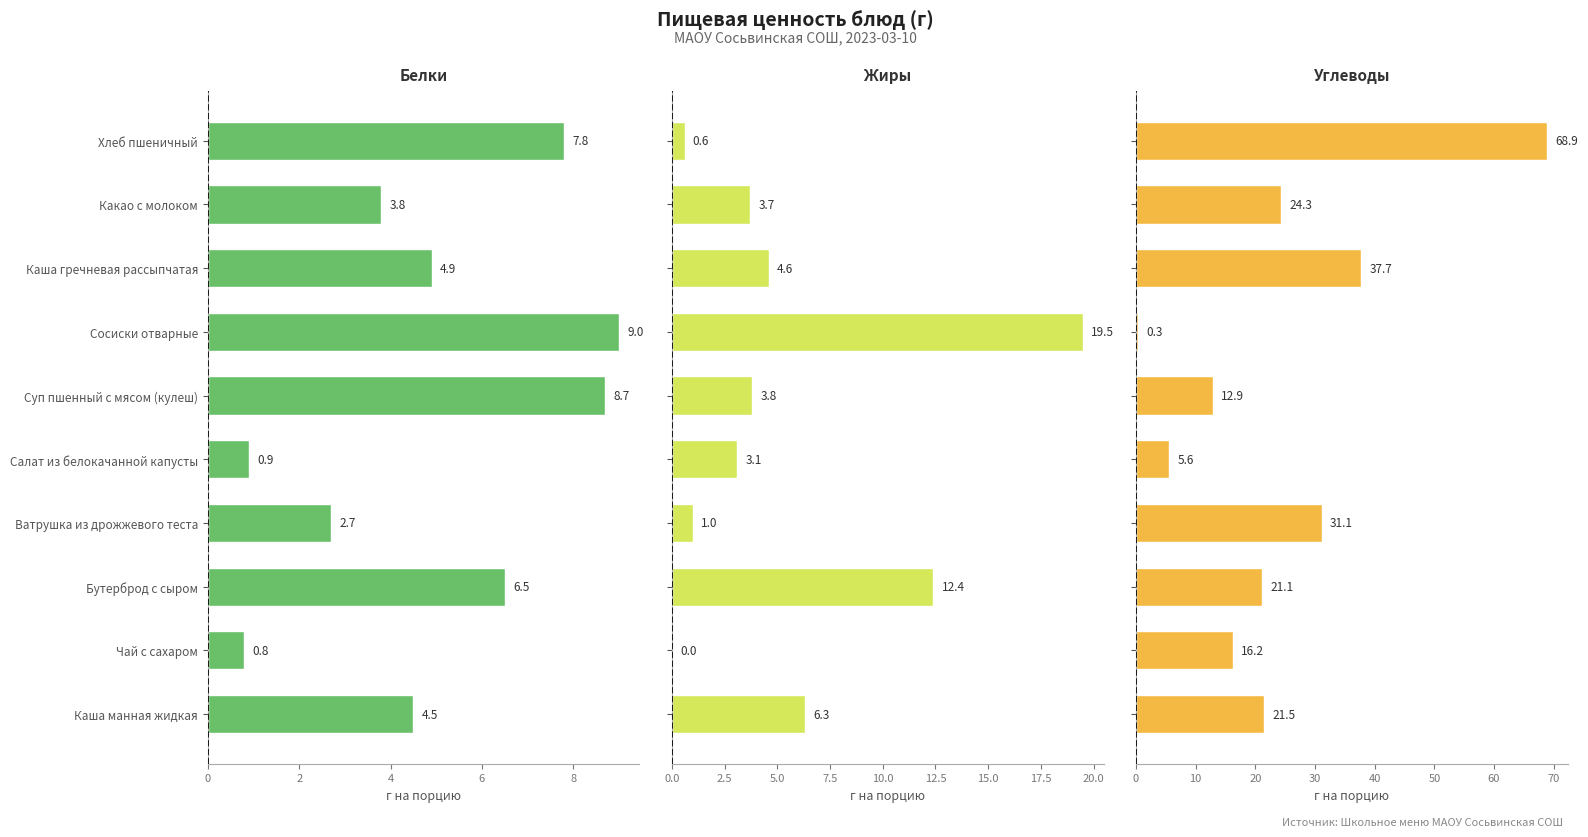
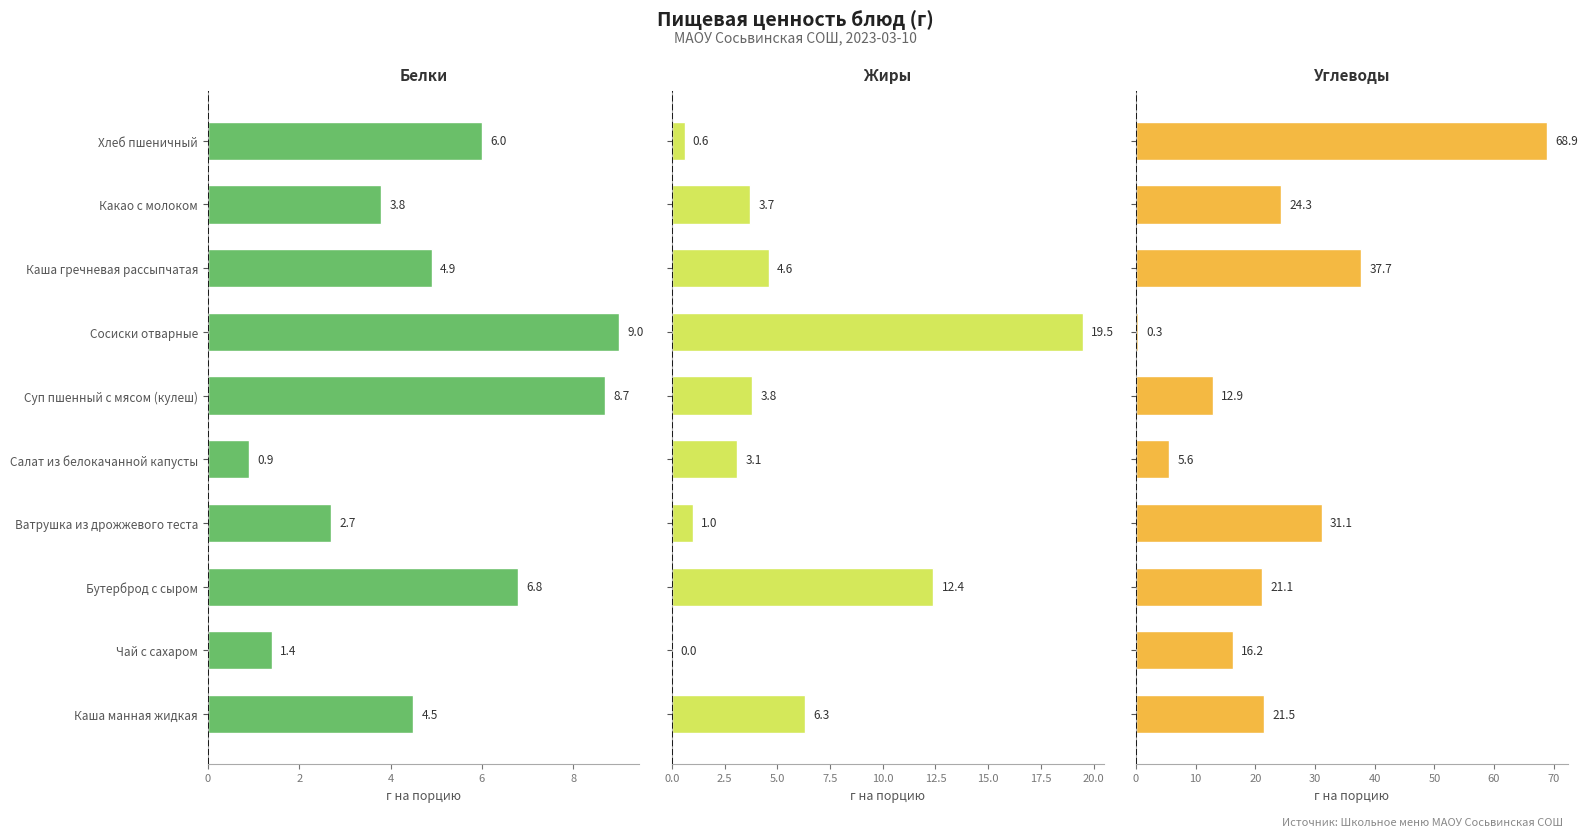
Белки, Хлеб пшеничный: 7.8 -> 6.0
Белки, Бутерброд с сыром: 6.5 -> 6.8
Белки, Чай с сахаром: 0.8 -> 1.4
